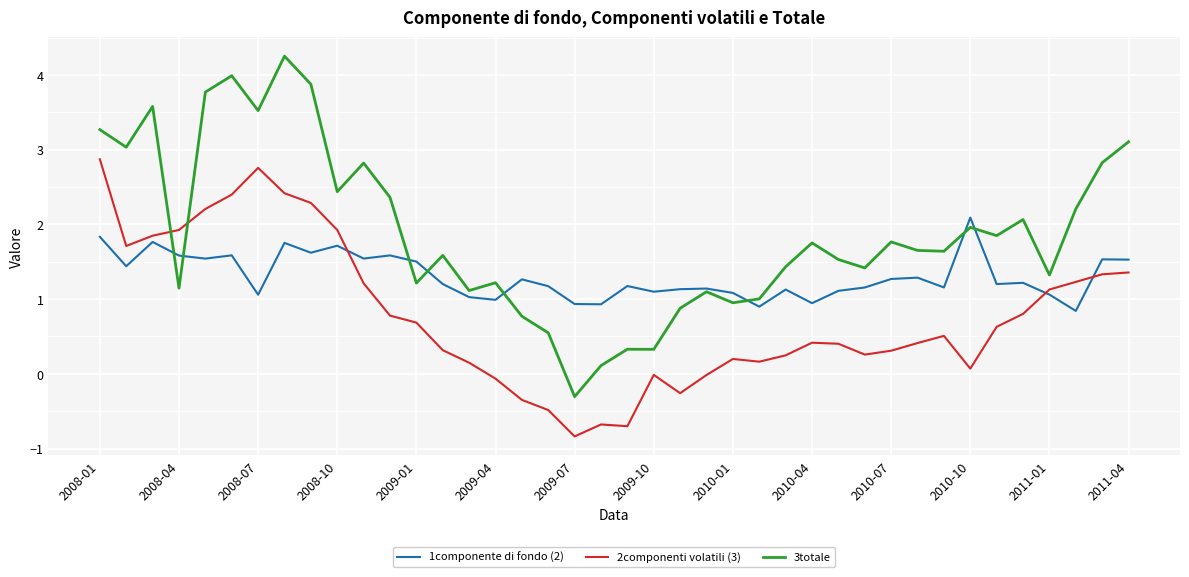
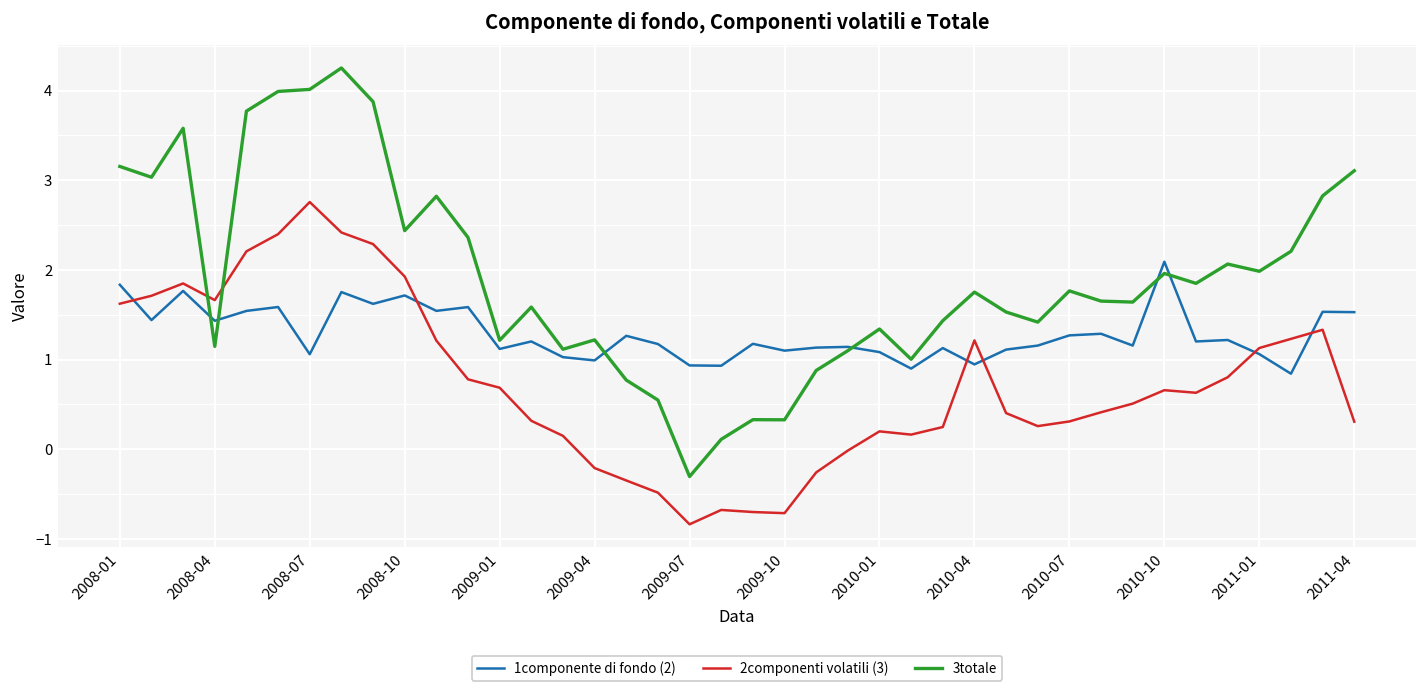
2componenti volatili (3), 2008-01: 2.9 -> 1.6
3totale, 2008-01: 3.3 -> 3.2
1componente di fondo (2), 2008-04: 1.6 -> 1.4
2componenti volatili (3), 2008-04: 1.9 -> 1.7
3totale, 2008-07: 3.5 -> 4.0
1componente di fondo (2), 2009-01: 1.5 -> 1.1
2componenti volatili (3), 2009-04: -0.1 -> -0.2
2componenti volatili (3), 2009-10: 0.0 -> -0.7
3totale, 2010-01: 1.0 -> 1.3
2componenti volatili (3), 2010-04: 0.4 -> 1.2
2componenti volatili (3), 2010-10: 0.1 -> 0.7
3totale, 2011-01: 1.3 -> 2.0
2componenti volatili (3), 2011-04: 1.4 -> 0.3
